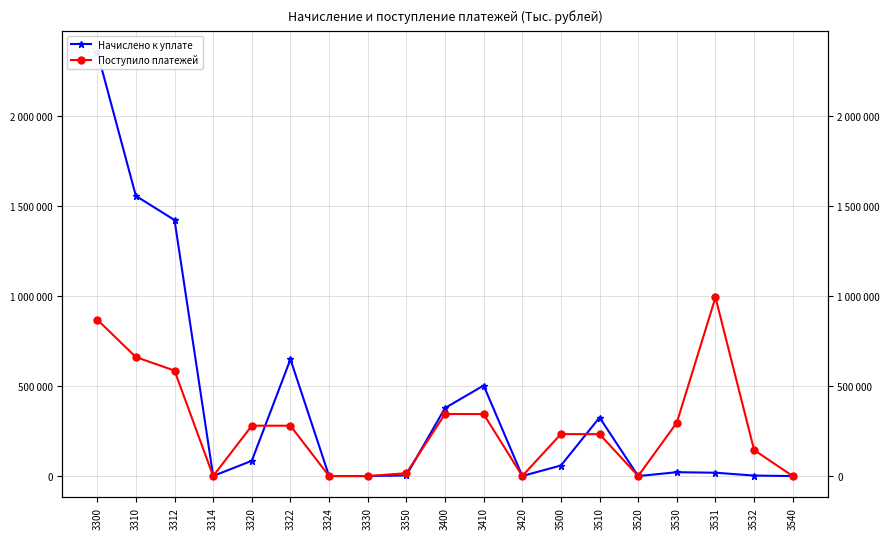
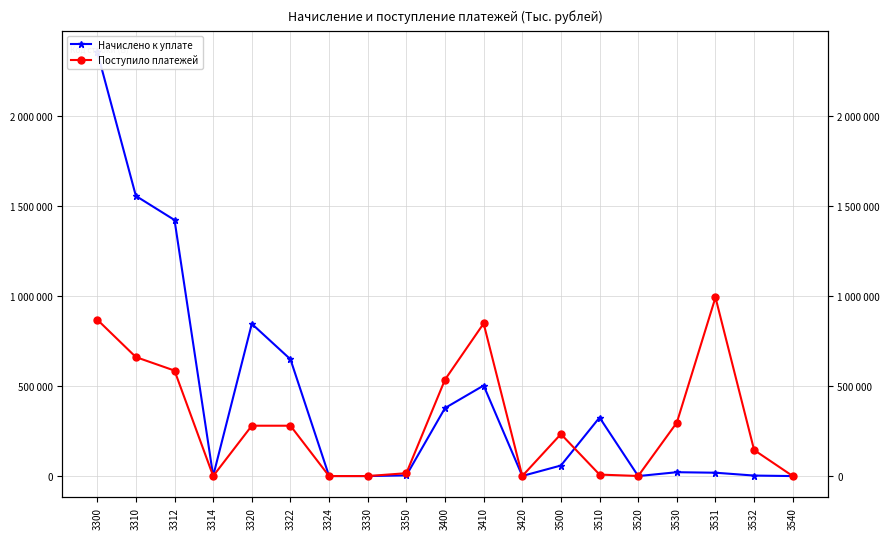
Начислено к уплате, 3320: 80000 -> 850000
Поступило платежей, 3400: 340000 -> 540000
Поступило платежей, 3410: 340000 -> 850000
Поступило платежей, 3510: 230000 -> 10000
